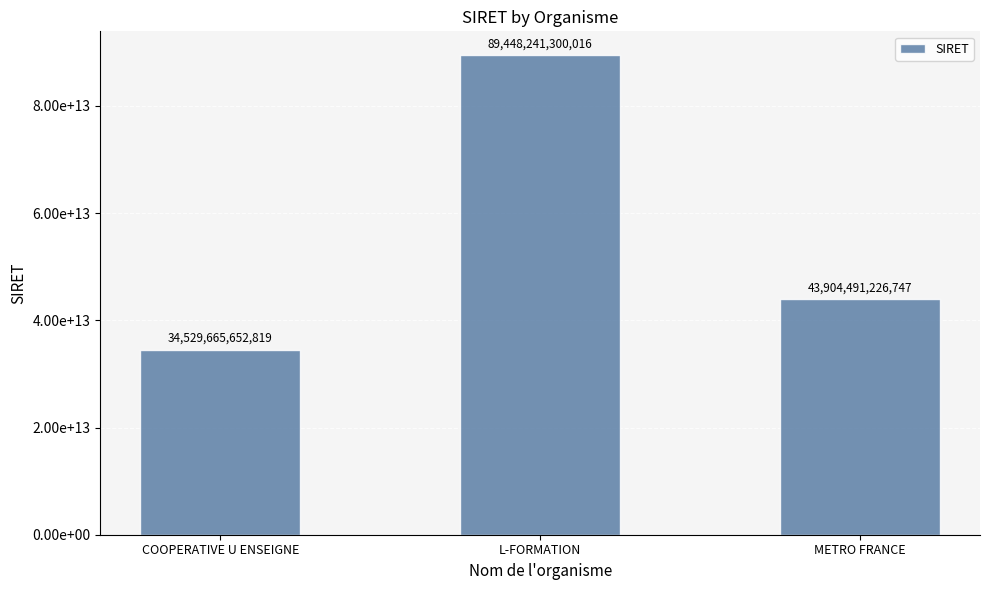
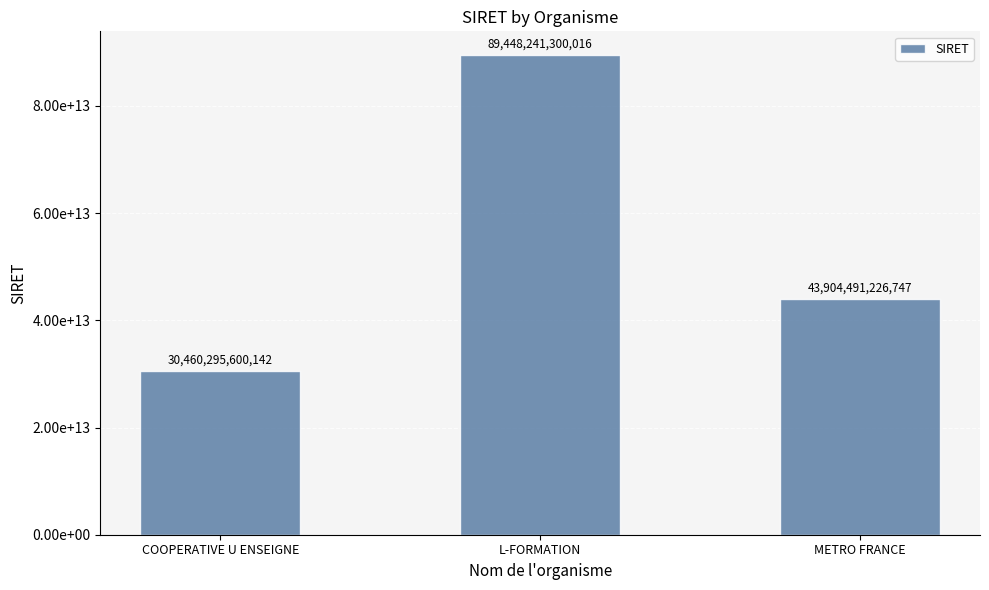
COOPERATIVE U ENSEIGNE: 34,529,665,652,819 -> 30,460,295,600,142
